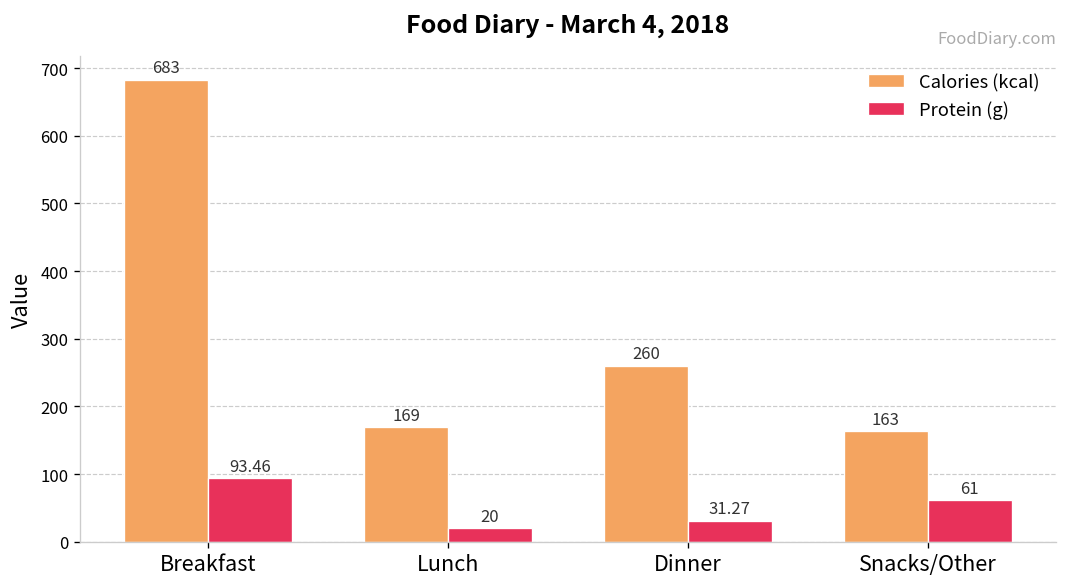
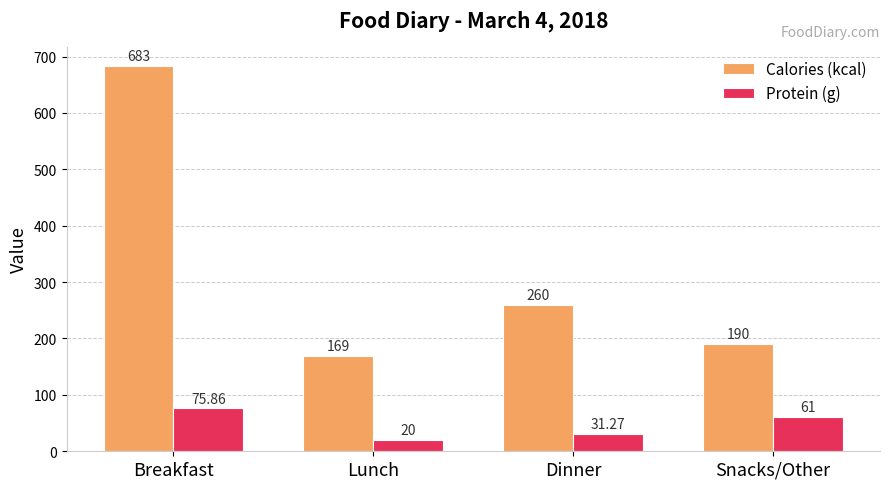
Protein (g), Breakfast: 93.46 -> 75.86
Calories (kcal), Snacks/Other: 163 -> 190
